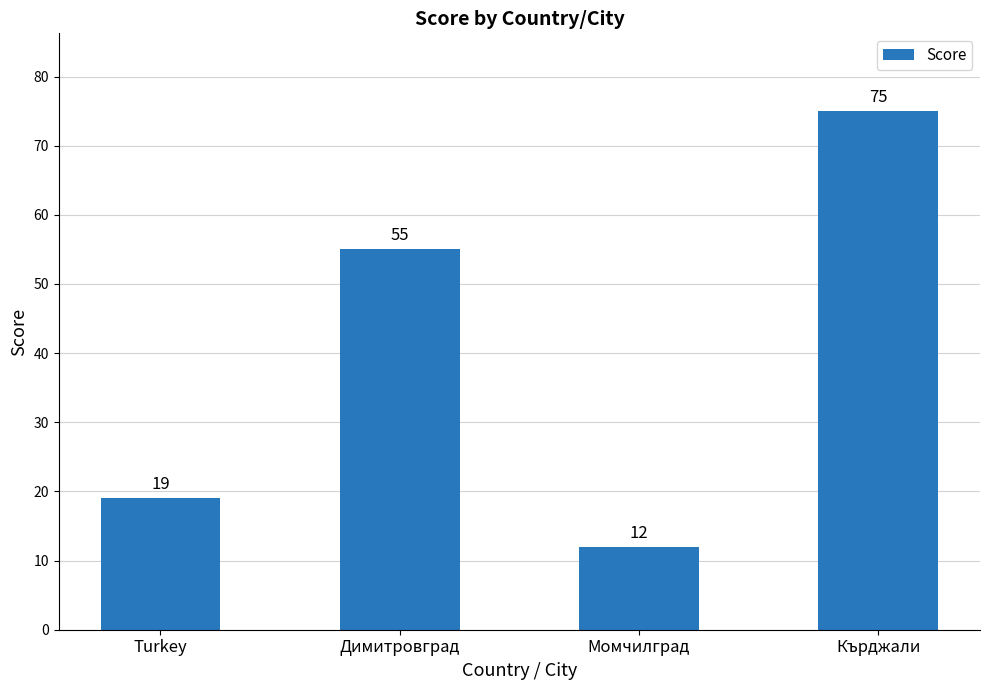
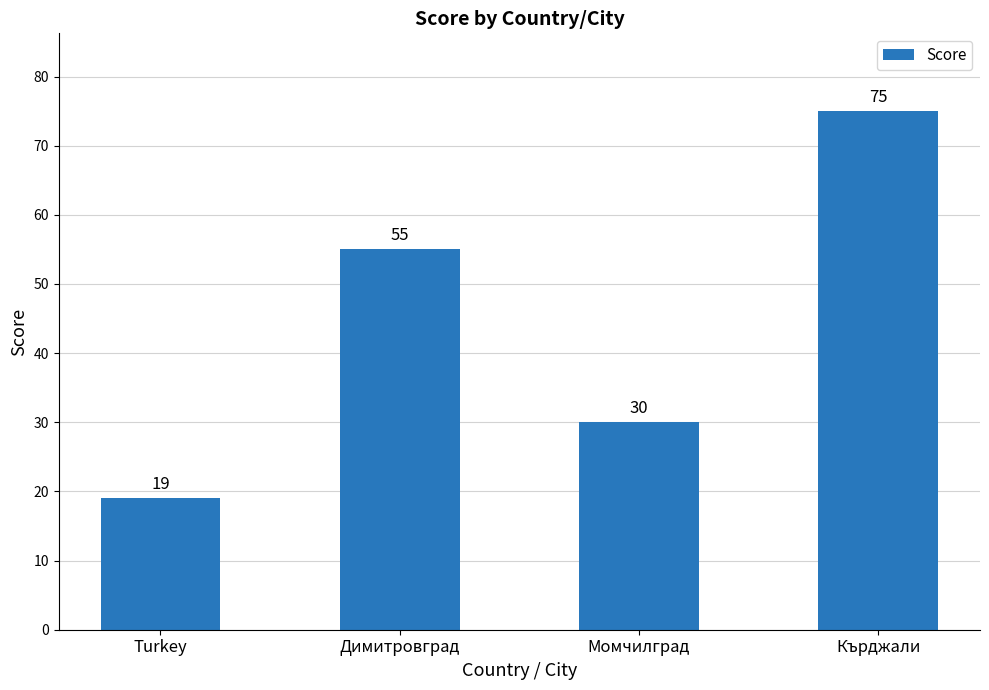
Момчилград: 12 -> 30
